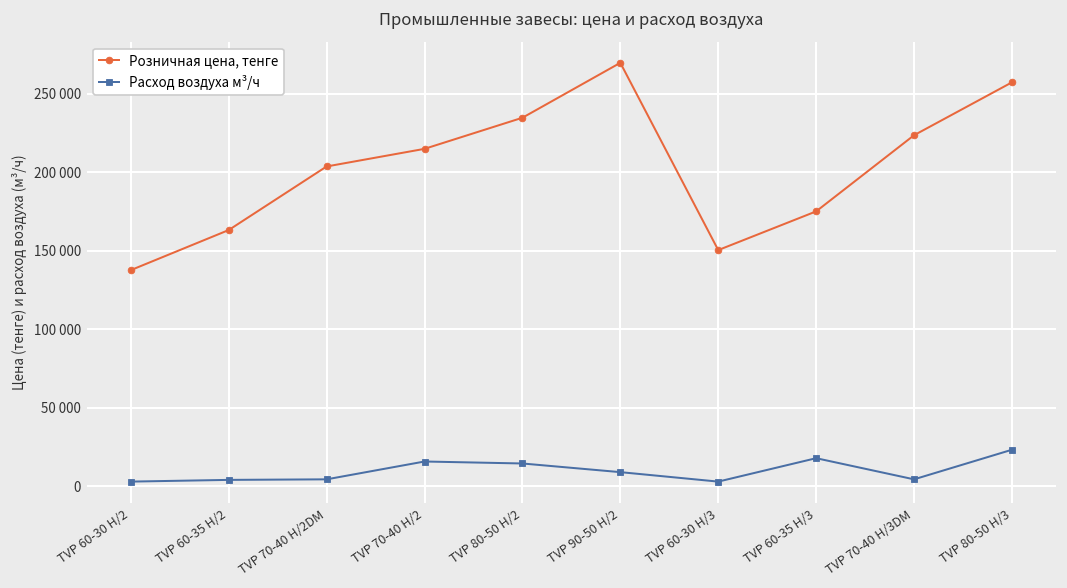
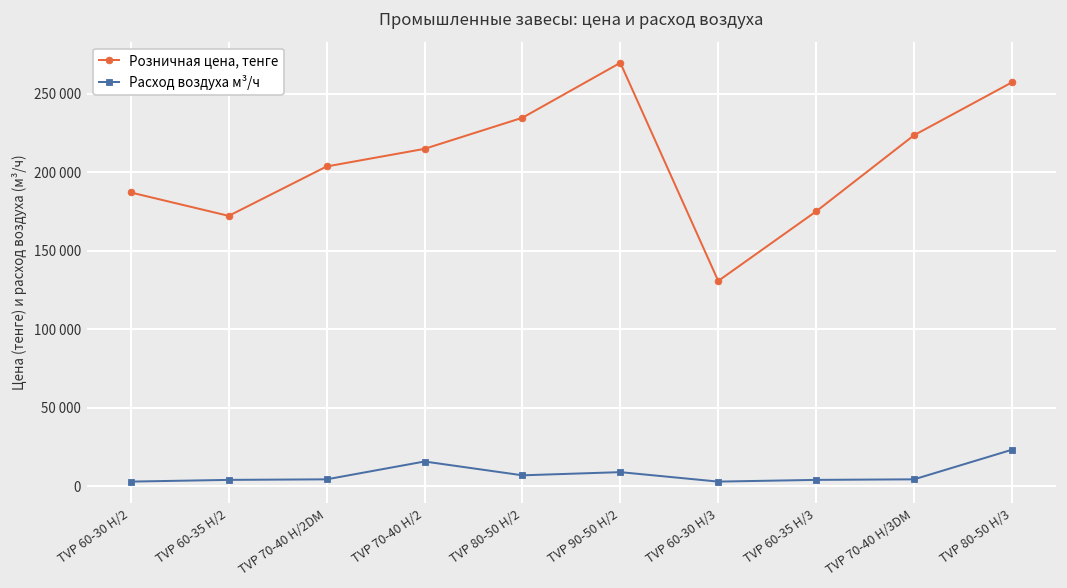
Розничная цена, тенге, TVP 60-30 H/2: 138000 -> 187000
Розничная цена, тенге, TVP 60-35 H/2: 163000 -> 172000
Расход воздуха м³/ч, TVP 80-50 H/2: 15000 -> 7000
Розничная цена, тенге, TVP 60-30 H/3: 150000 -> 131000
Расход воздуха м³/ч, TVP 60-35 H/3: 18000 -> 4000
